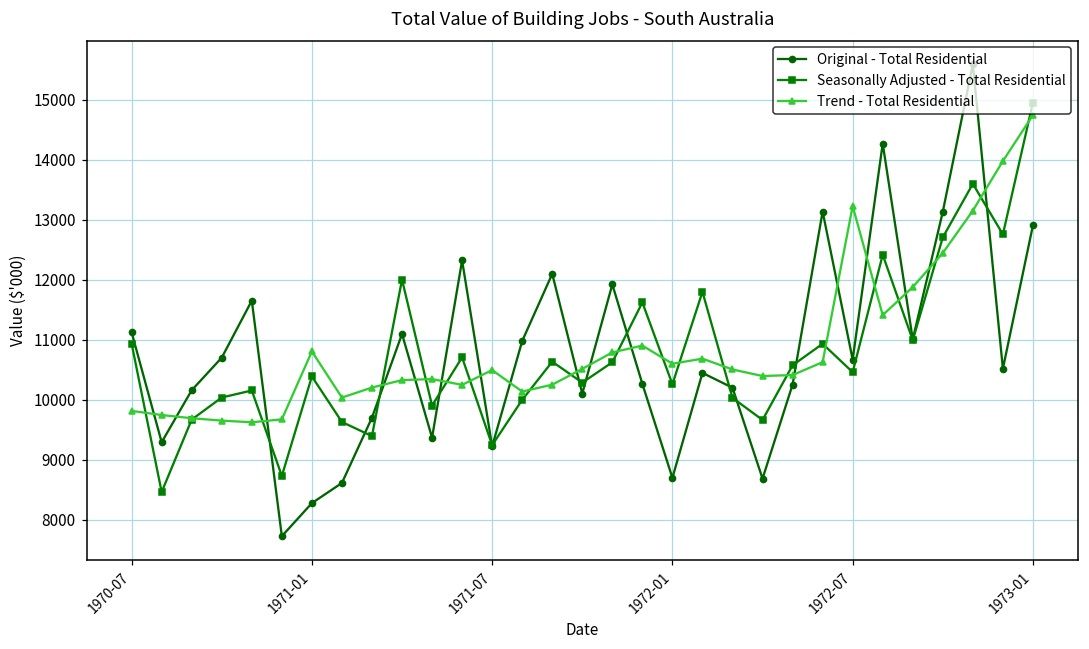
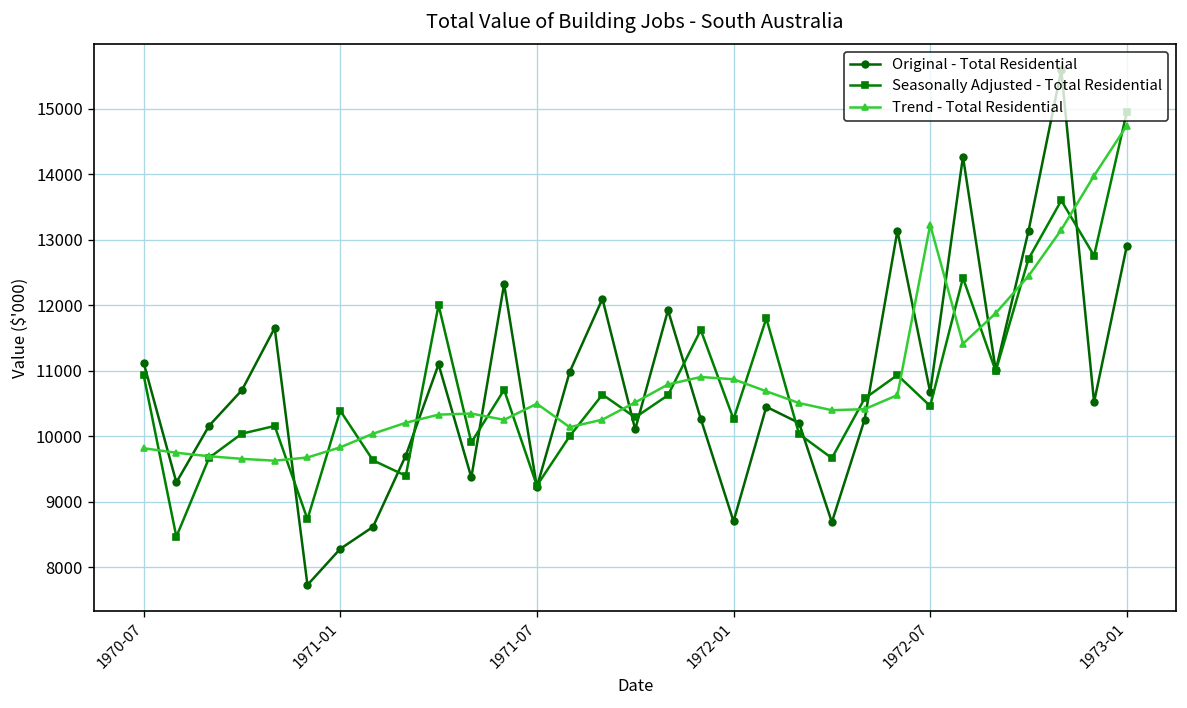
Trend - Total Residential, 1971-01: 10800 -> 9800
Trend - Total Residential, 1972-01: 10600 -> 10900
